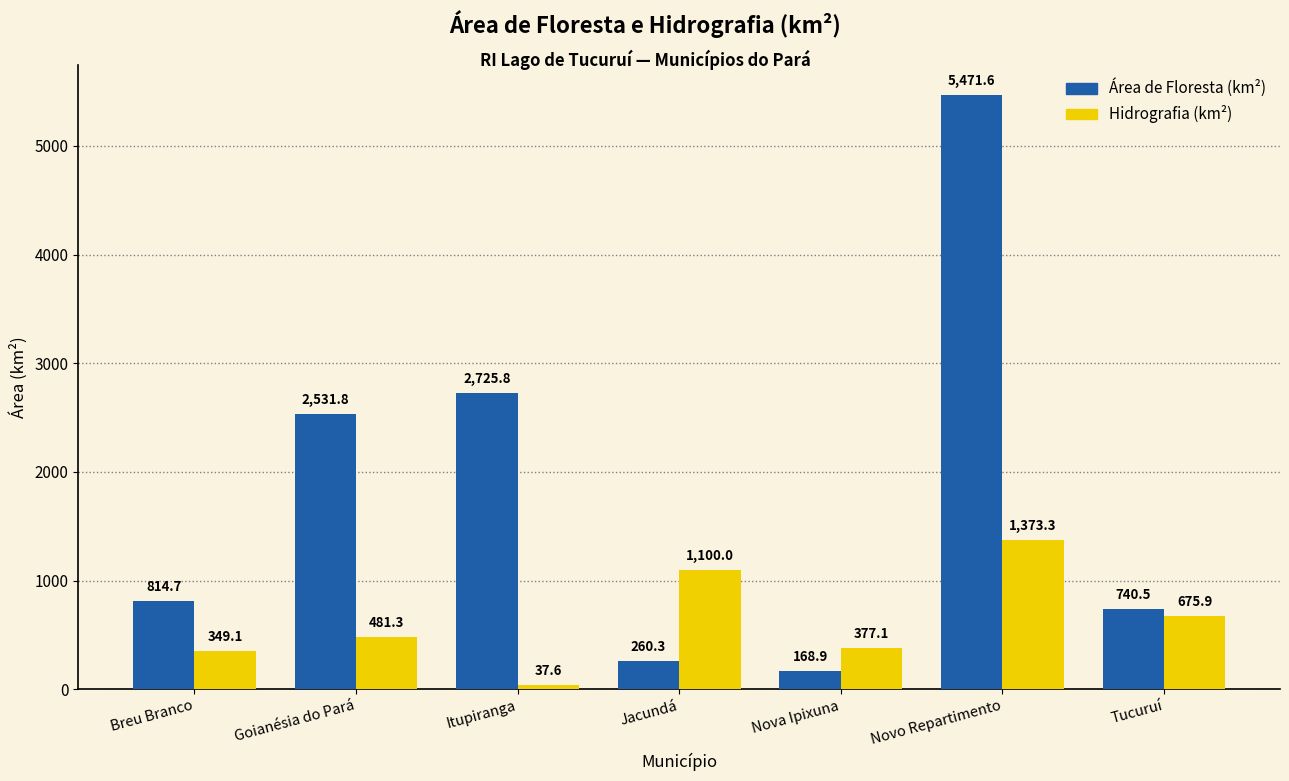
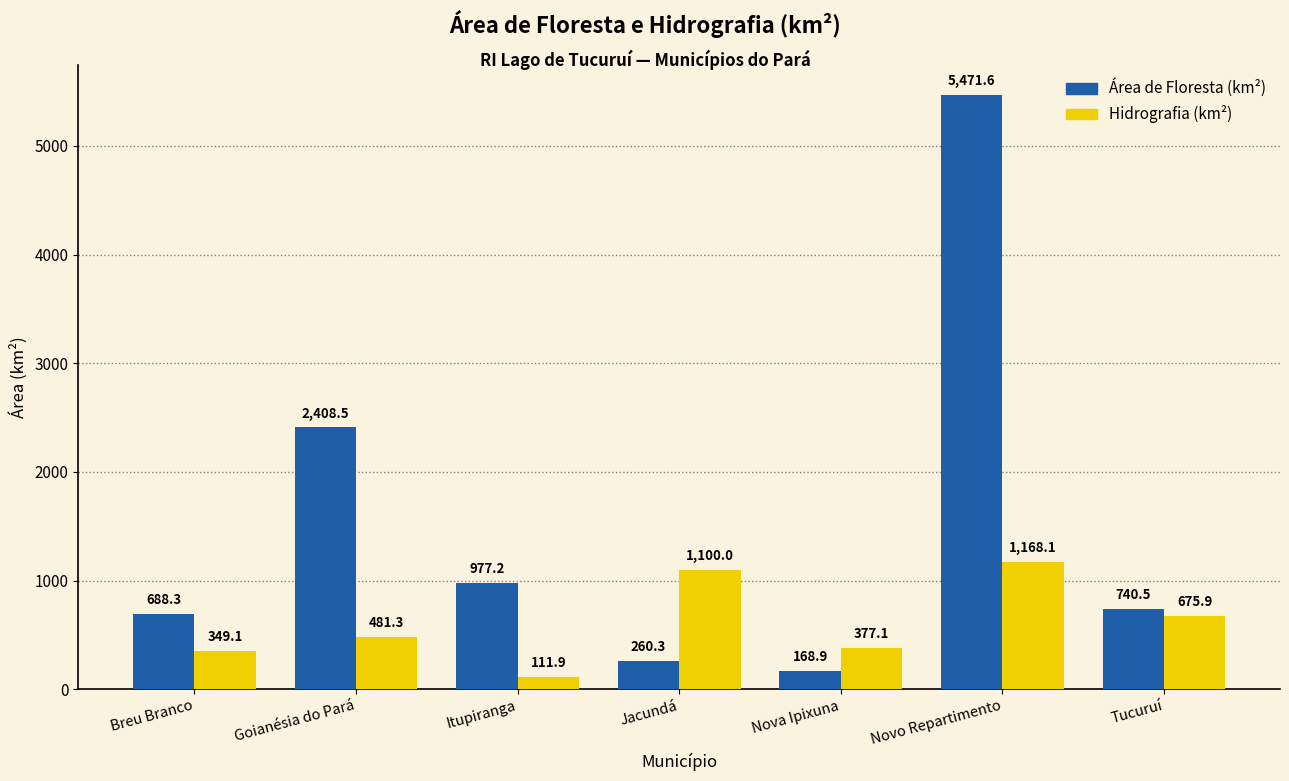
Área de Floresta (km²), Breu Branco: 814.7 -> 688.3
Área de Floresta (km²), Goianésia do Pará: 2,531.8 -> 2,408.5
Área de Floresta (km²), Itupiranga: 2,725.8 -> 977.2
Hidrografia (km²), Itupiranga: 37.6 -> 111.9
Hidrografia (km²), Novo Repartimento: 1,373.3 -> 1,168.1
